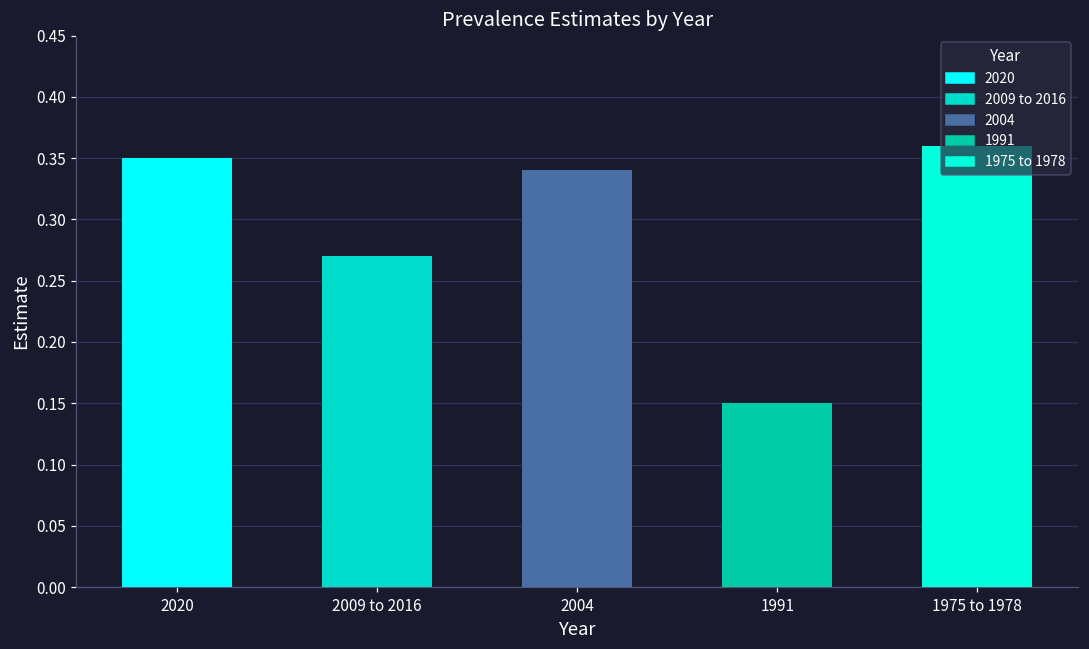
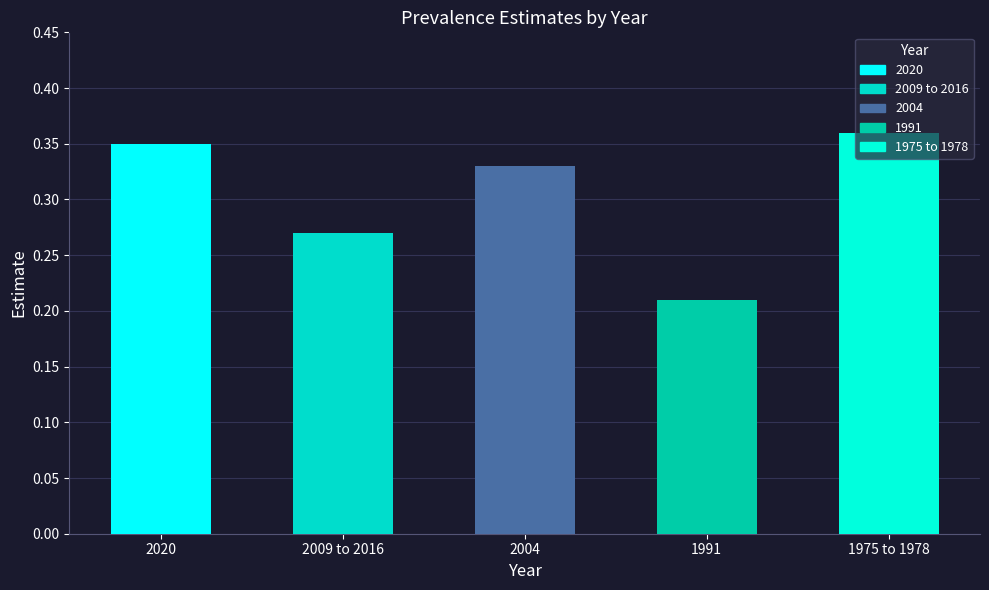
2004: 0.34 -> 0.33
1991: 0.15 -> 0.21
